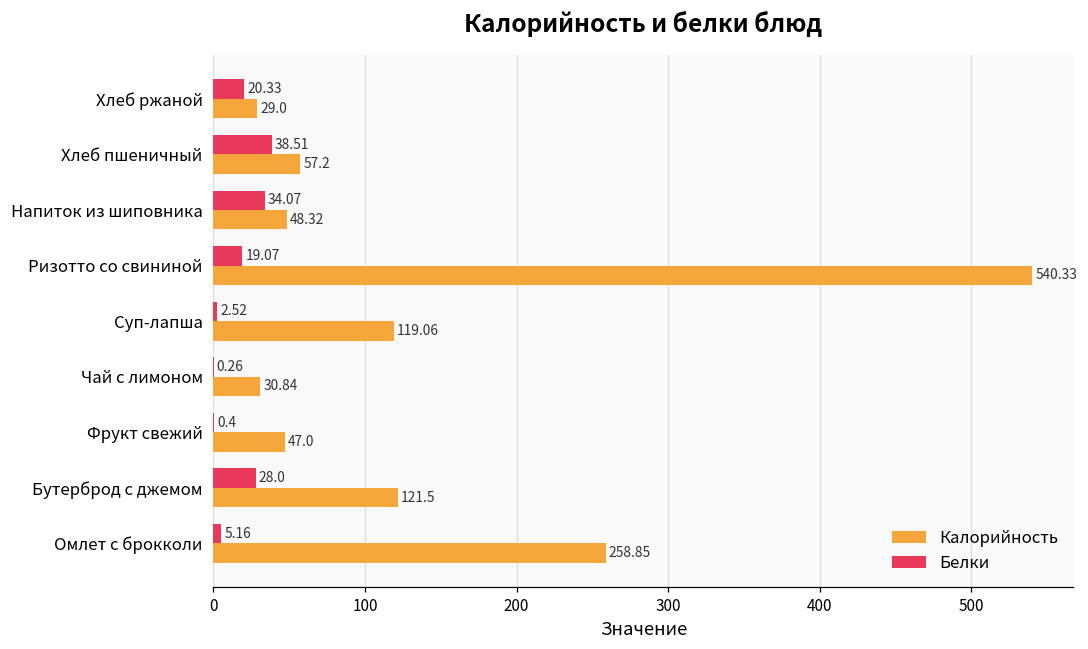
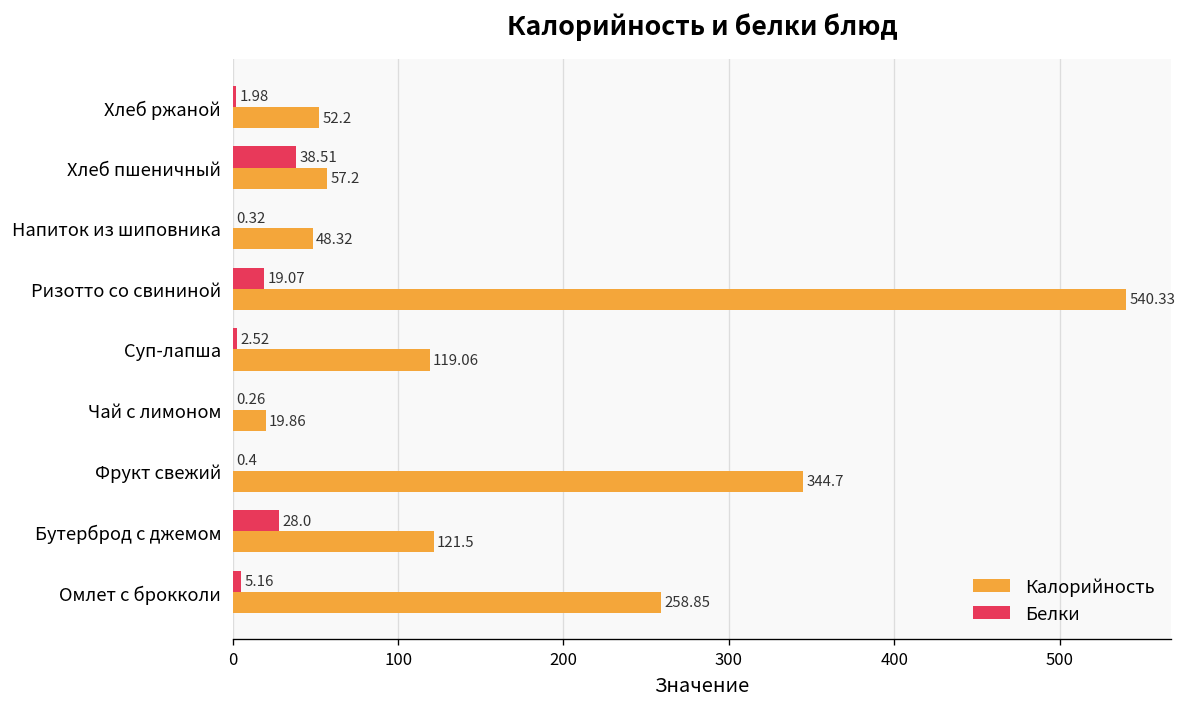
Белки, Хлеб ржаной: 20.33 -> 1.98
Калорийность, Хлеб ржаной: 29.0 -> 52.2
Белки, Напиток из шиповника: 34.07 -> 0.32
Калорийность, Чай с лимоном: 30.84 -> 19.86
Калорийность, Фрукт свежий: 47.0 -> 344.7
